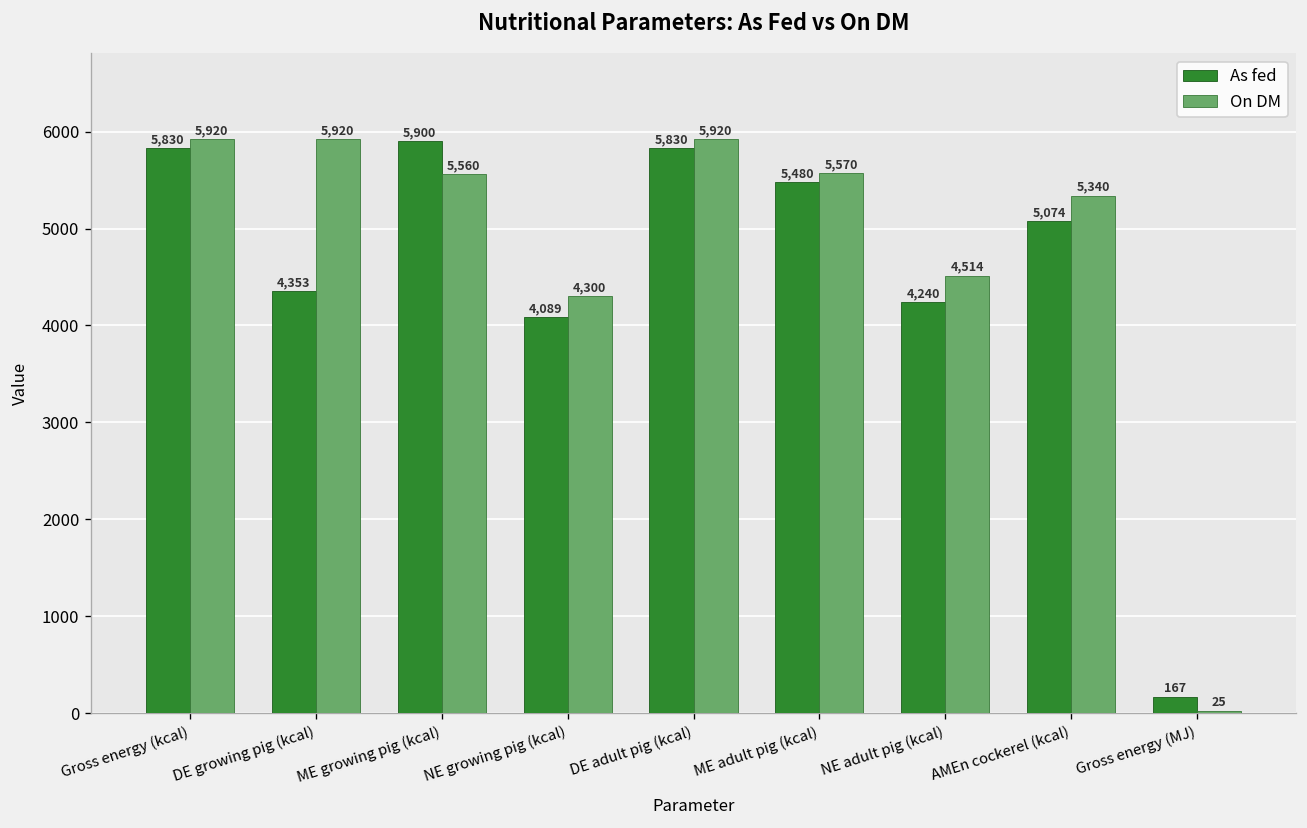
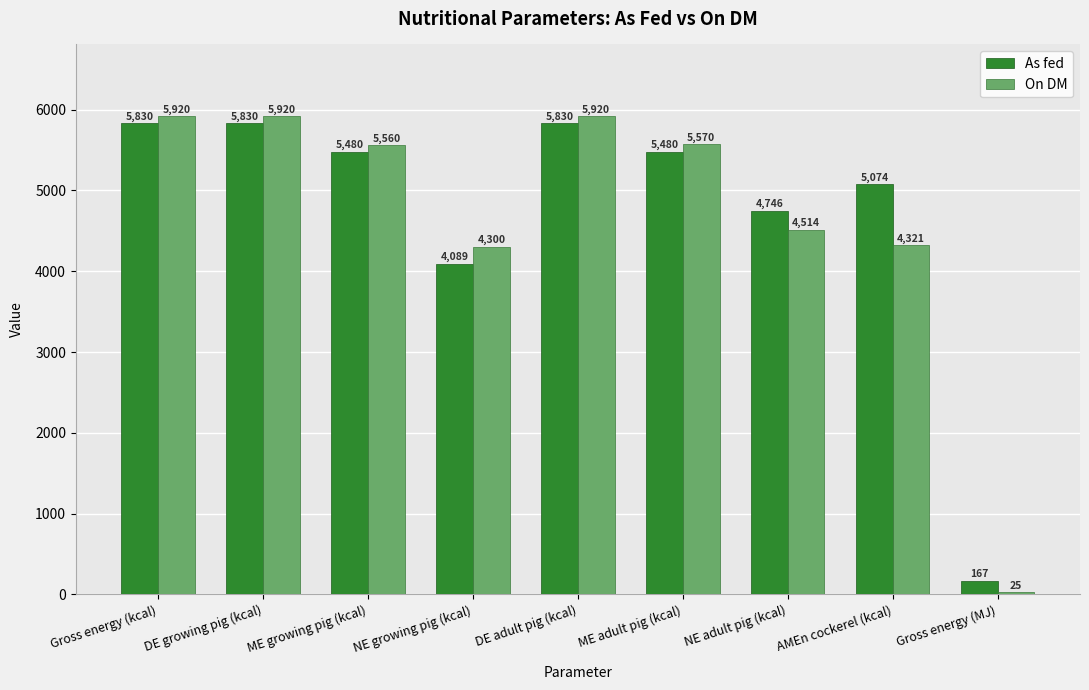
As fed, DE growing pig (kcal): 4,353 -> 5,830
As fed, ME growing pig (kcal): 5,900 -> 5,480
As fed, NE adult pig (kcal): 4,240 -> 4,746
On DM, AMEn cockerel (kcal): 5,340 -> 4,321
